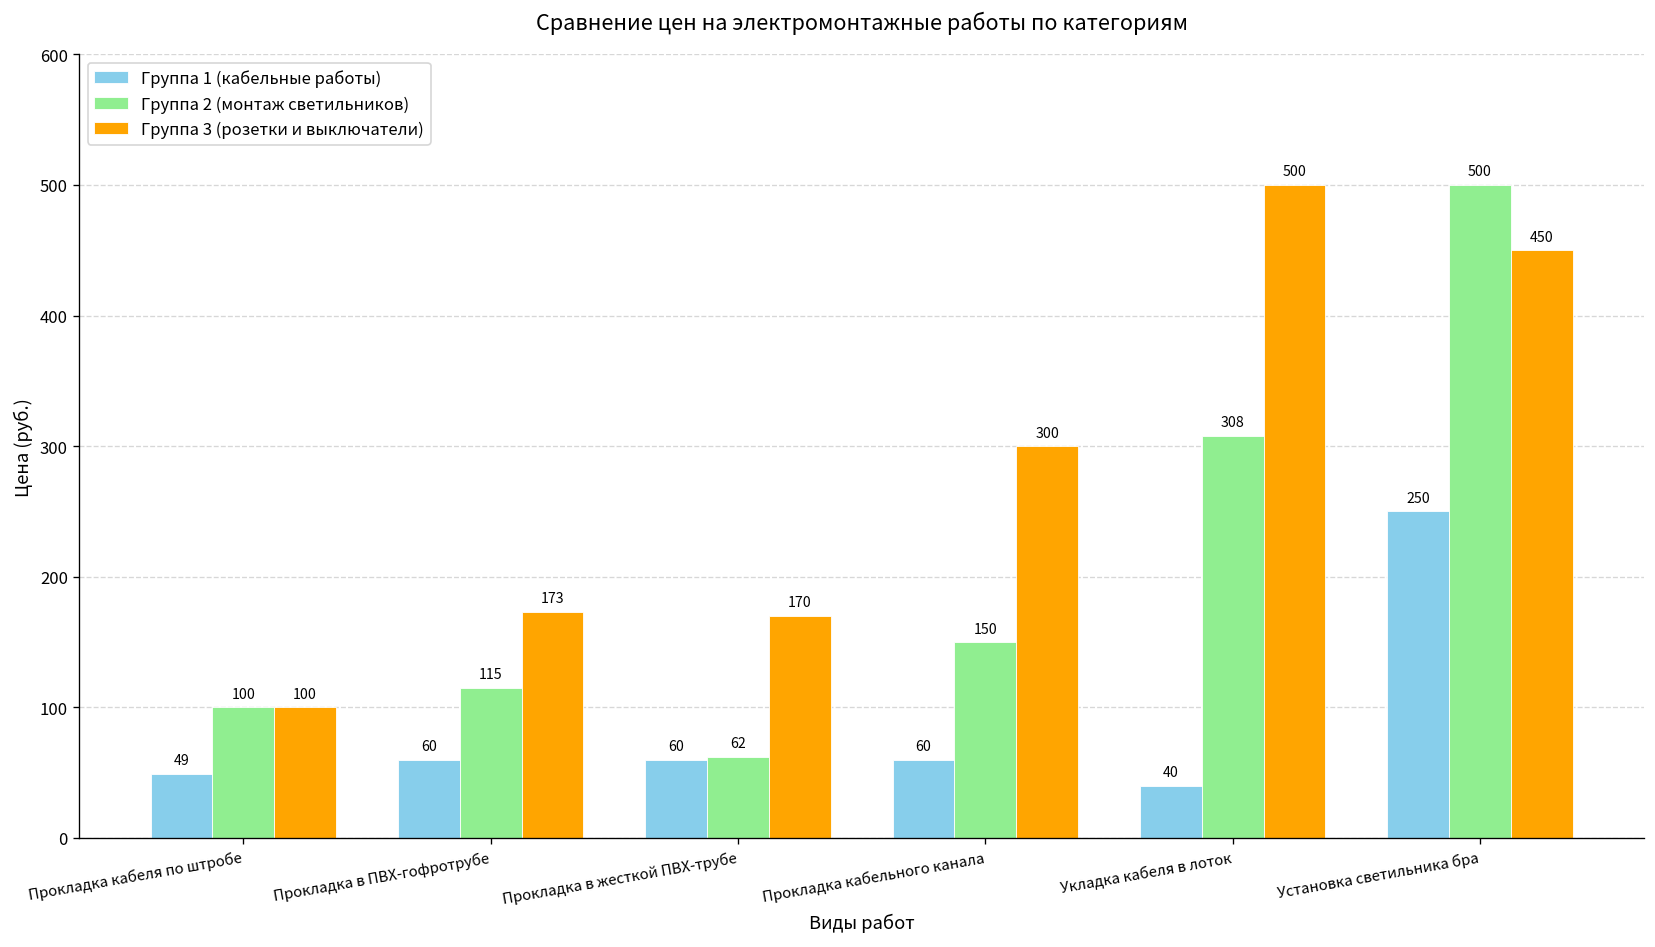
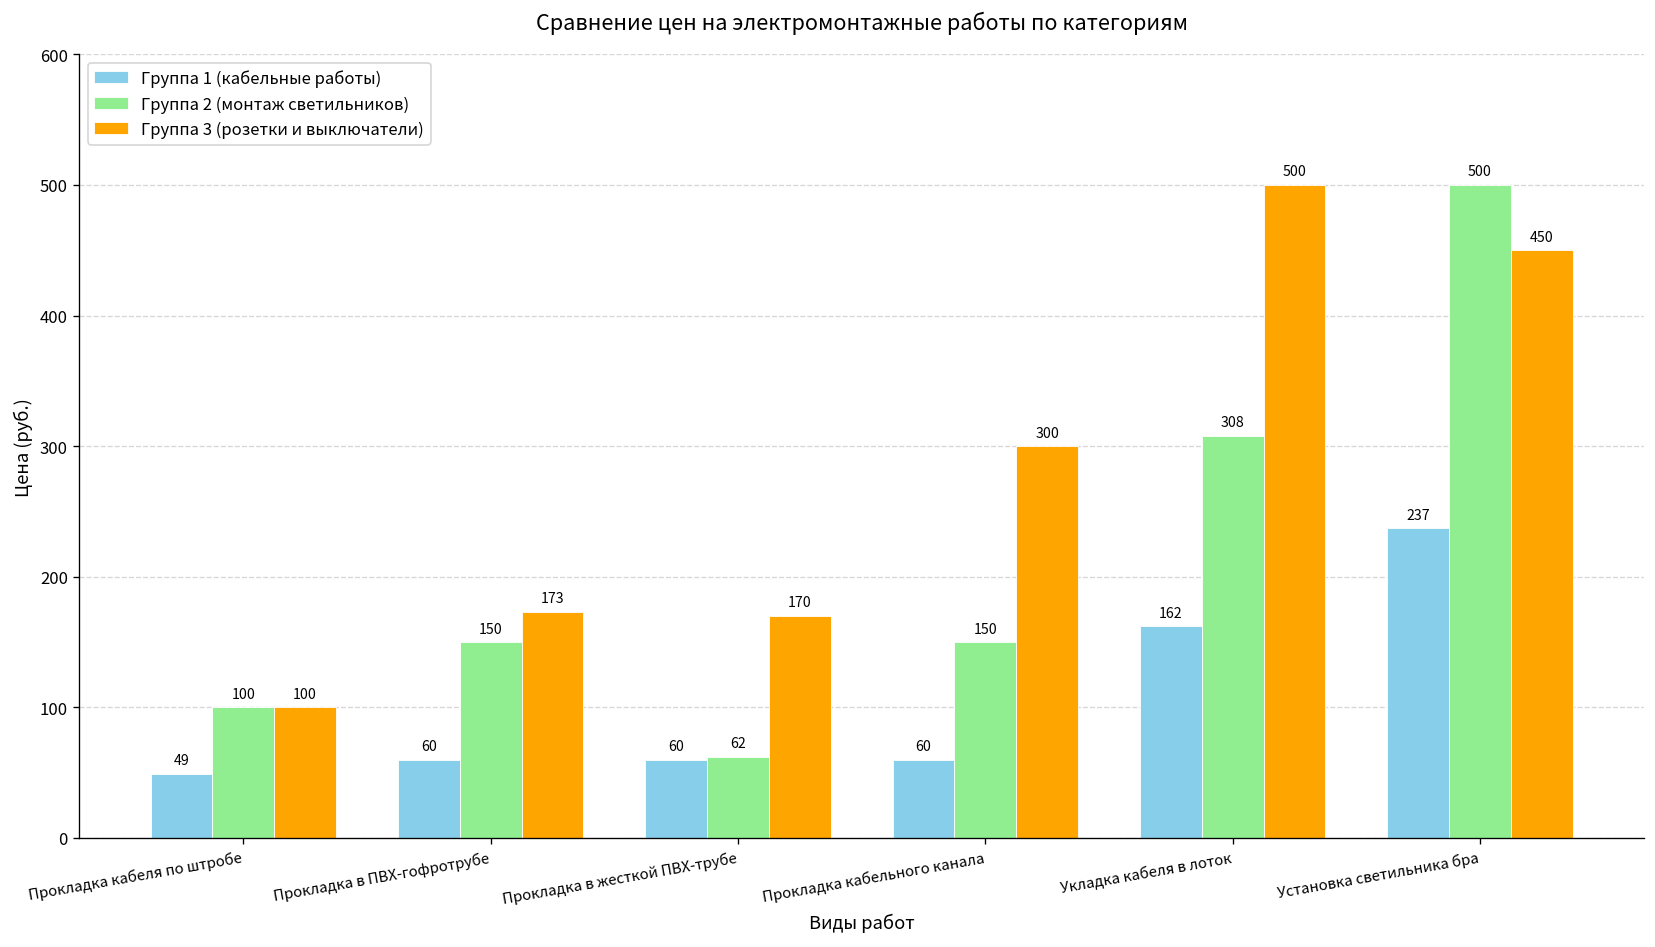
Группа 2 (монтаж светильников), Прокладка в ПВХ-гофротрубе: 115 -> 150
Группа 1 (кабельные работы), Укладка кабеля в лоток: 40 -> 162
Группа 1 (кабельные работы), Установка светильника бра: 250 -> 237
